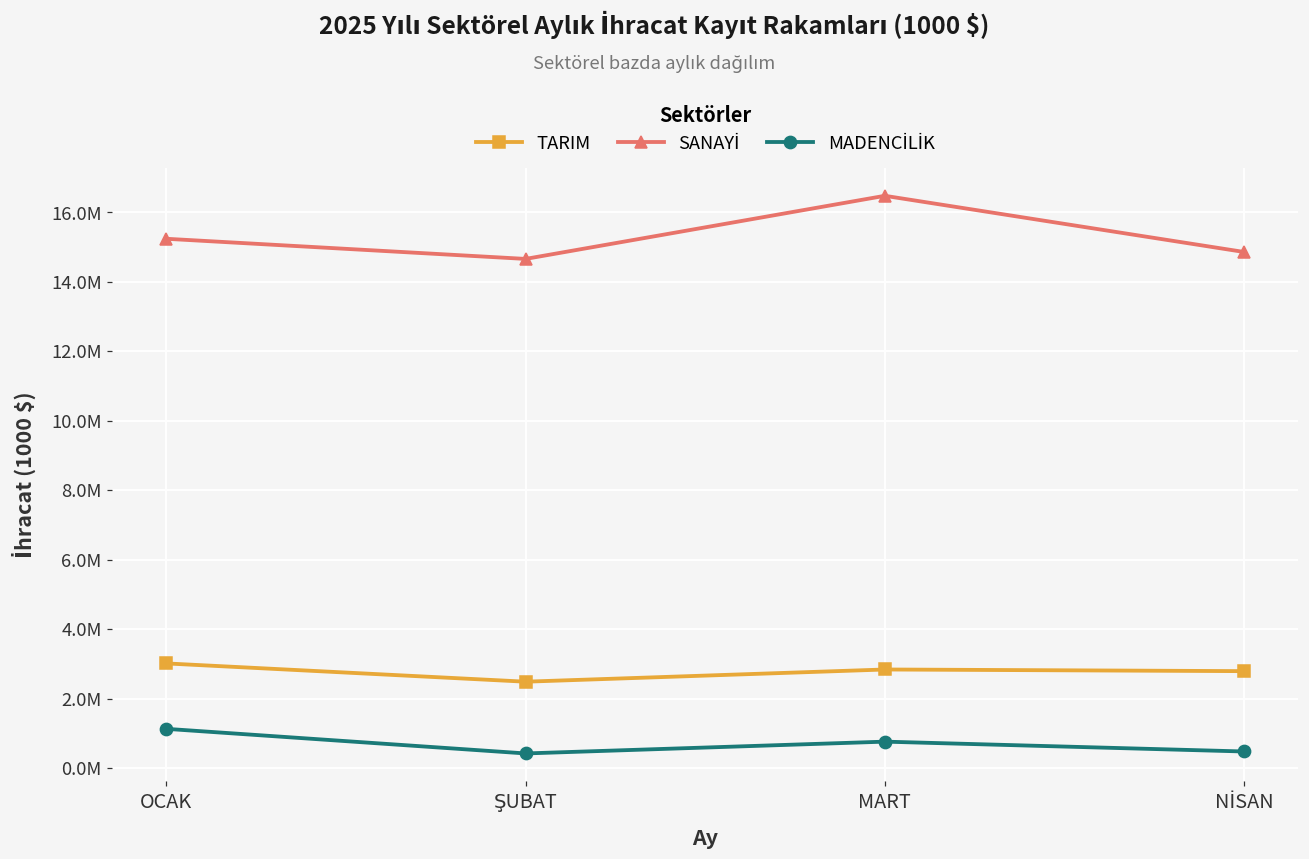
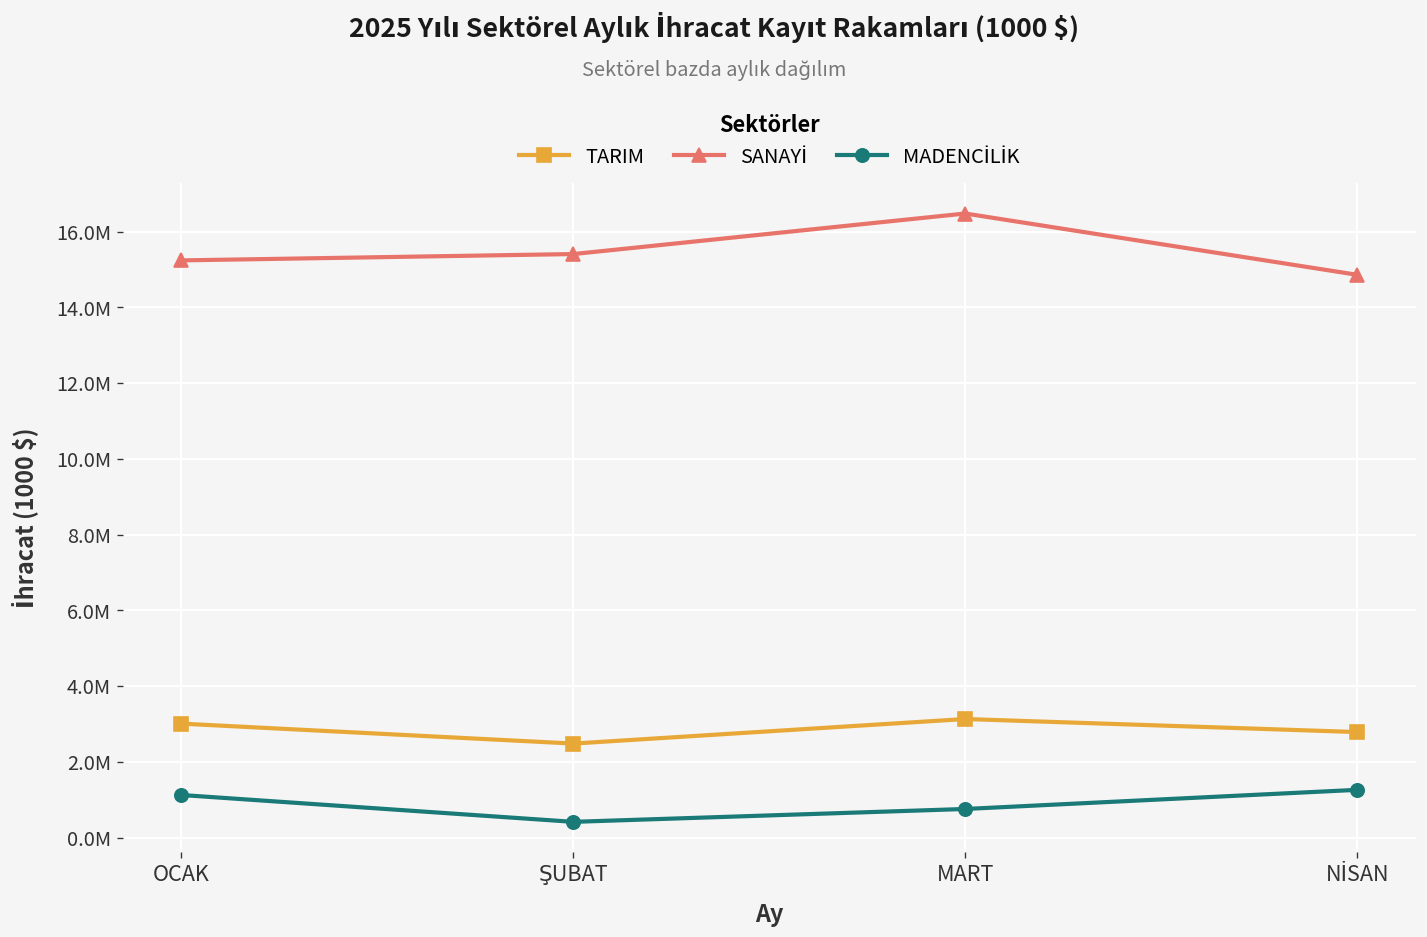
SANAYİ, ŞUBAT: 14700000 -> 15400000
TARIM, MART: 2800000 -> 3100000
MADENCİLİK, NİSAN: 500000 -> 1300000
